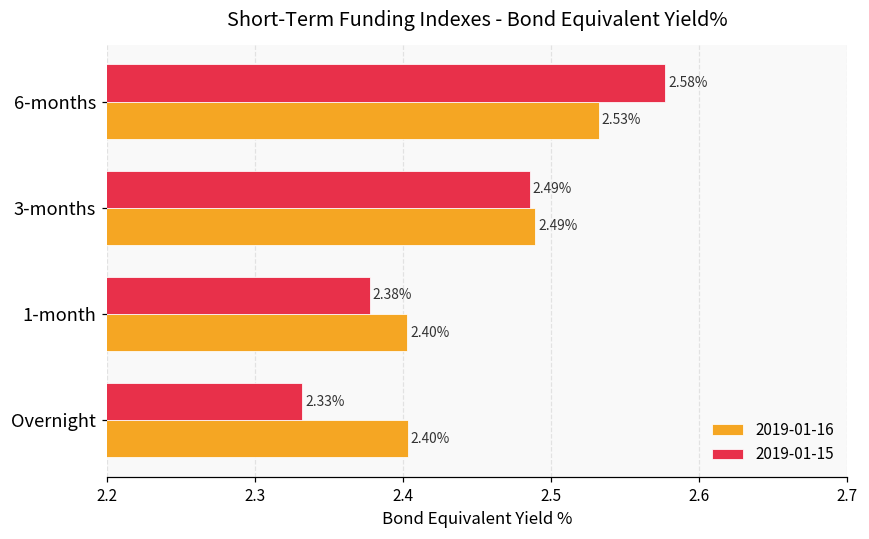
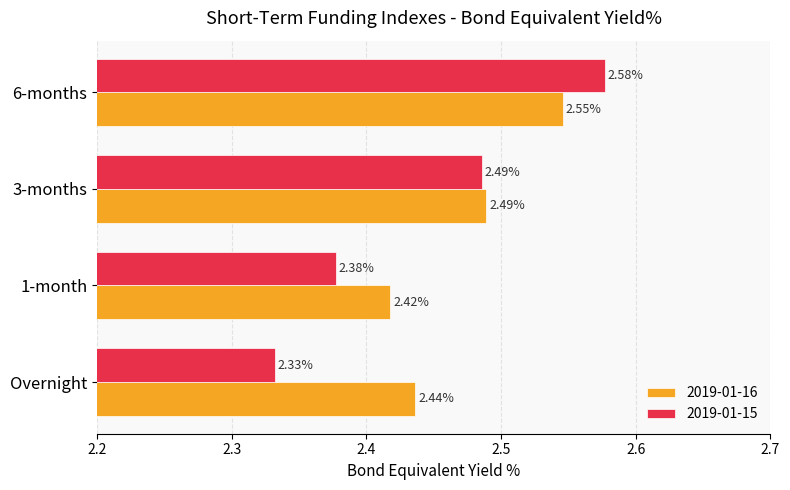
2019-01-16, 6-months: 2.53% -> 2.55%
2019-01-16, 1-month: 2.40% -> 2.42%
2019-01-16, Overnight: 2.40% -> 2.44%
